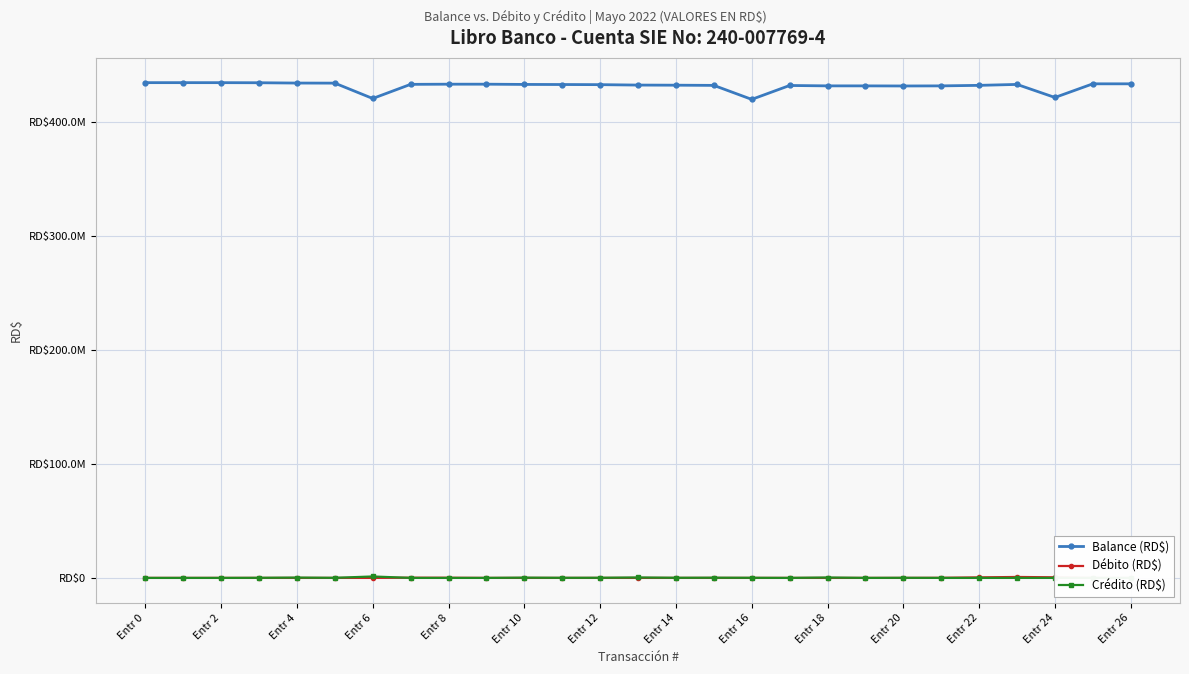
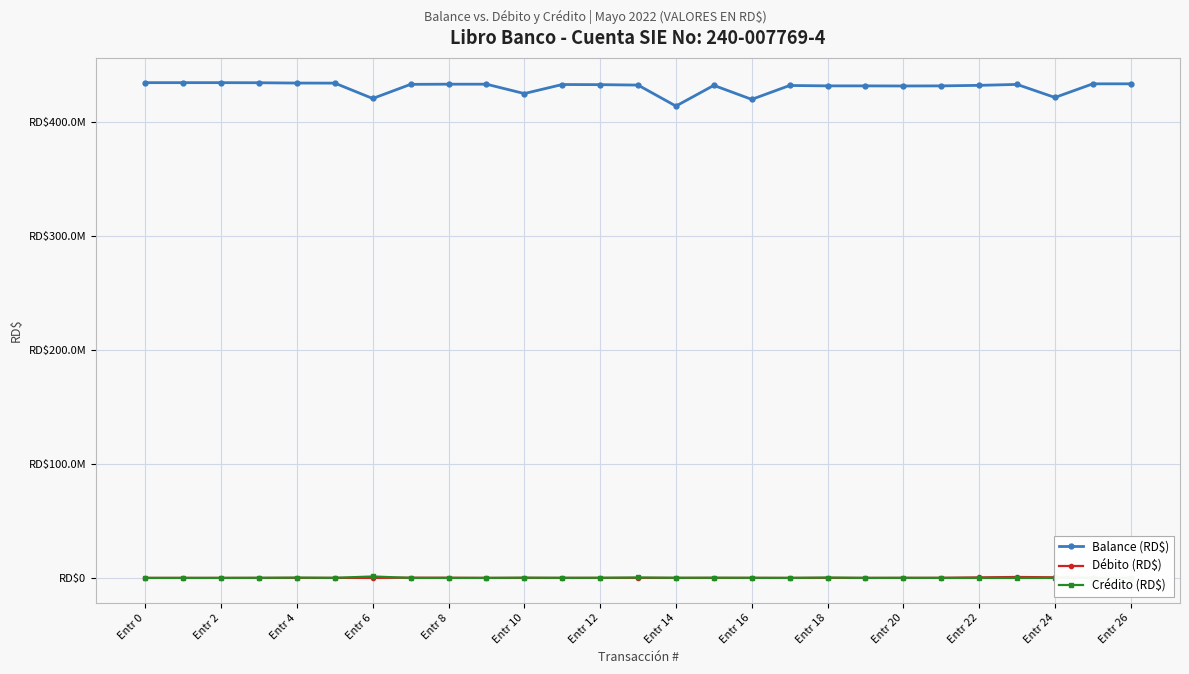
Balance (RD$), Entr 10: RD$433000000 -> RD$425000000
Balance (RD$), Entr 14: RD$432000000 -> RD$414000000
